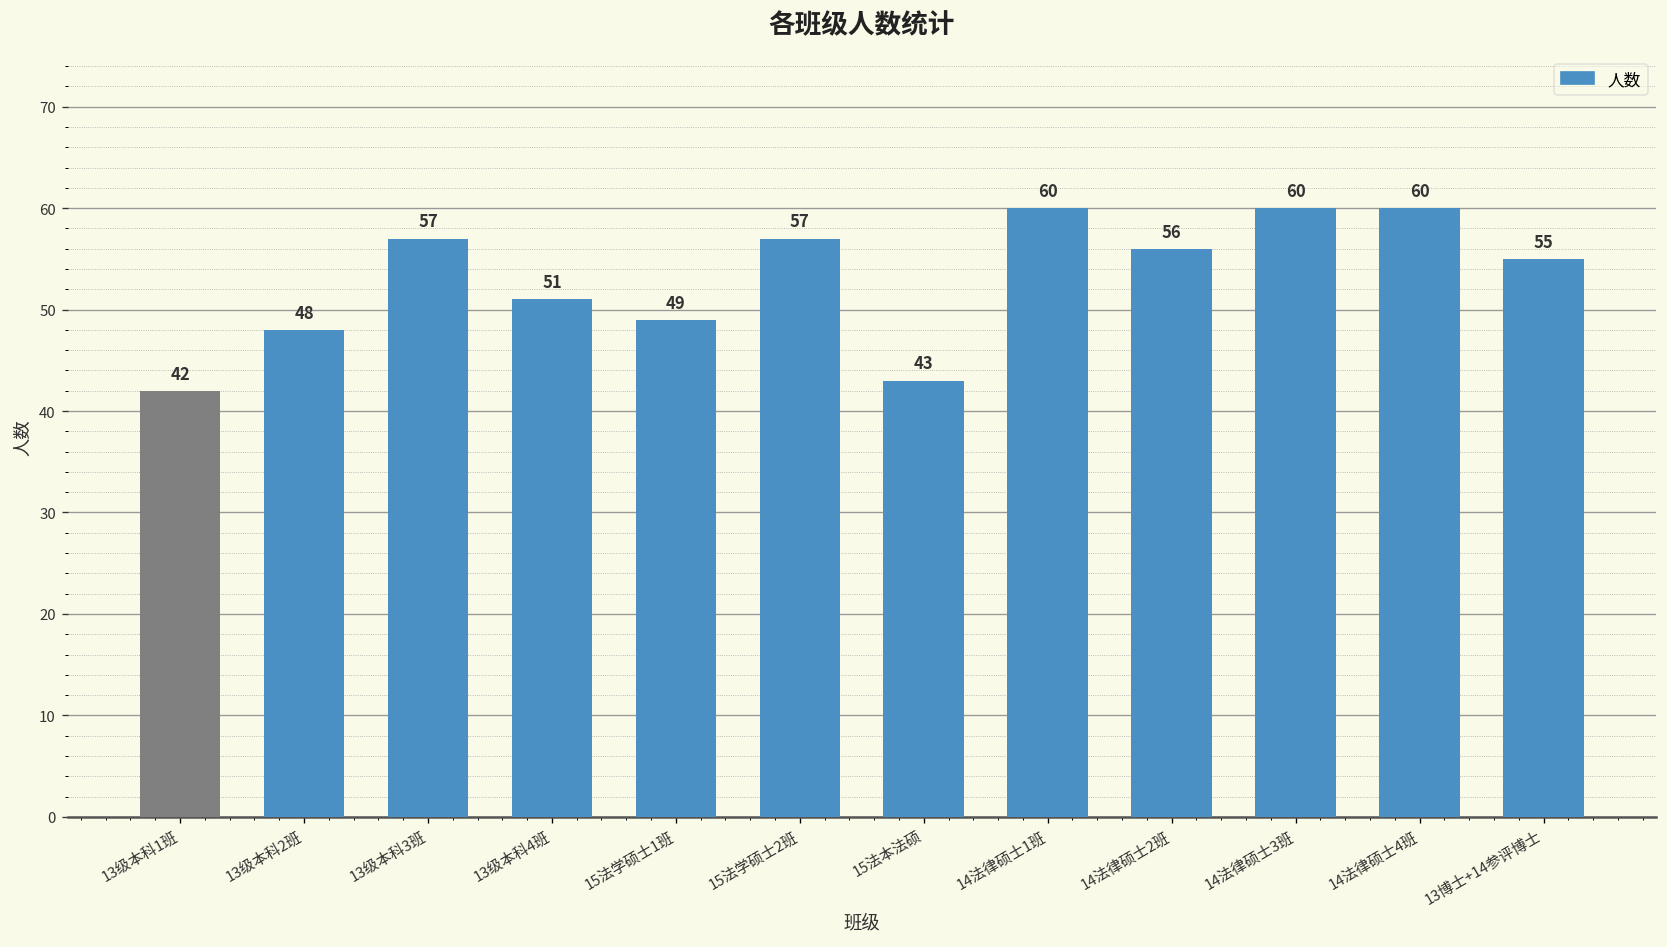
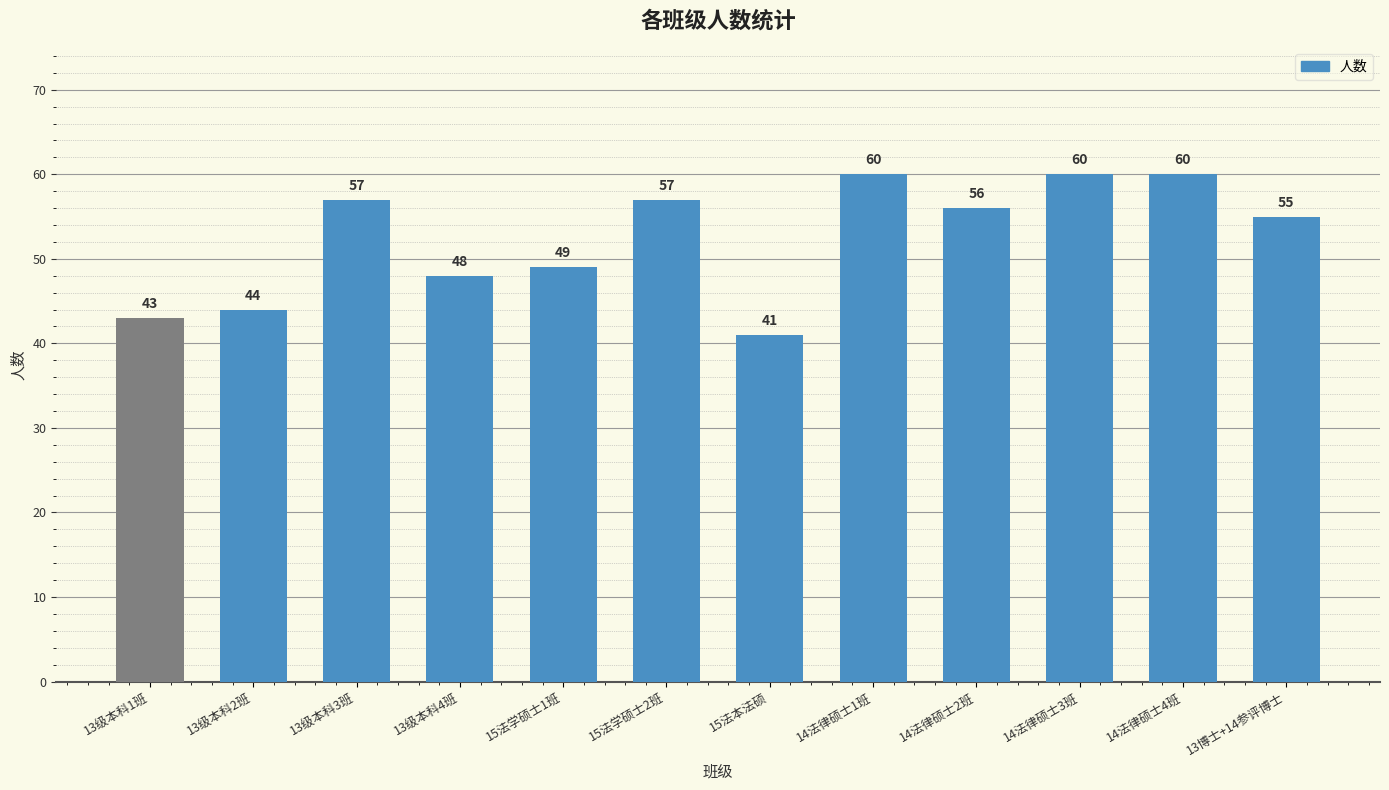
13级本科1班: 42 -> 43
13级本科2班: 48 -> 44
13级本科4班: 51 -> 48
15法本法硕: 43 -> 41
